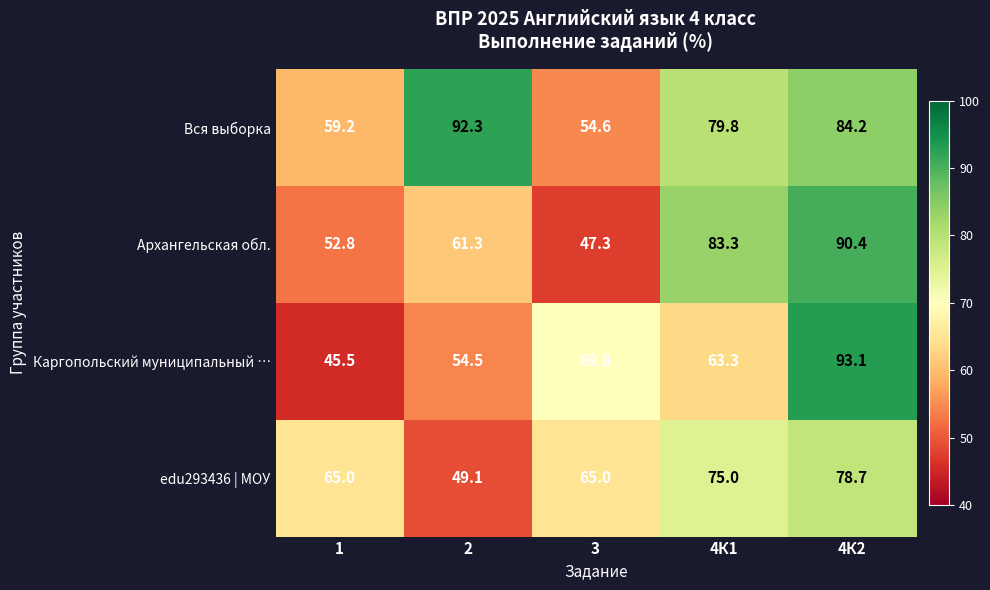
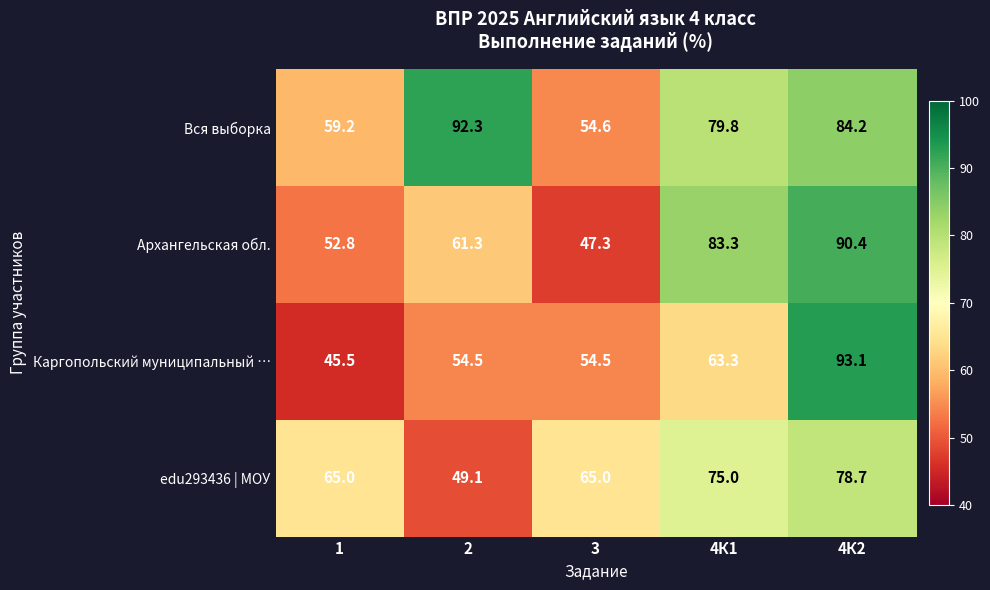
Каргопольский муниципальный …, 3: 69.8 -> 54.5
